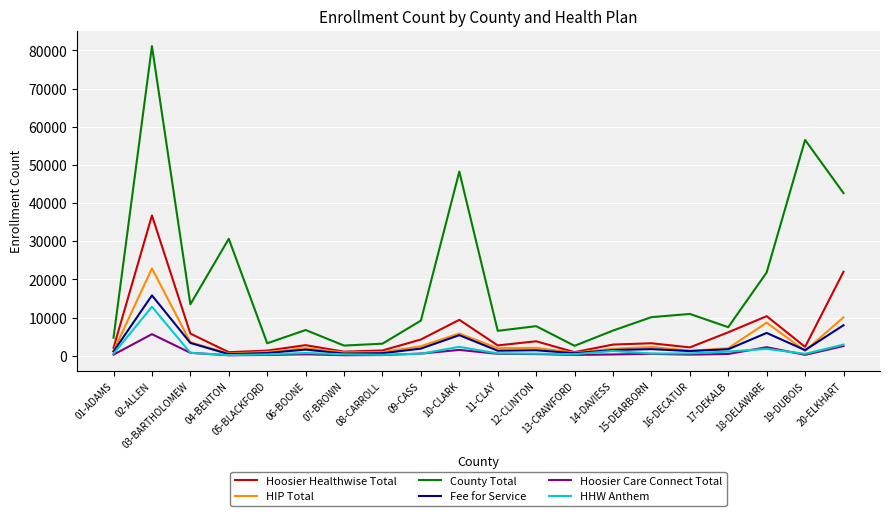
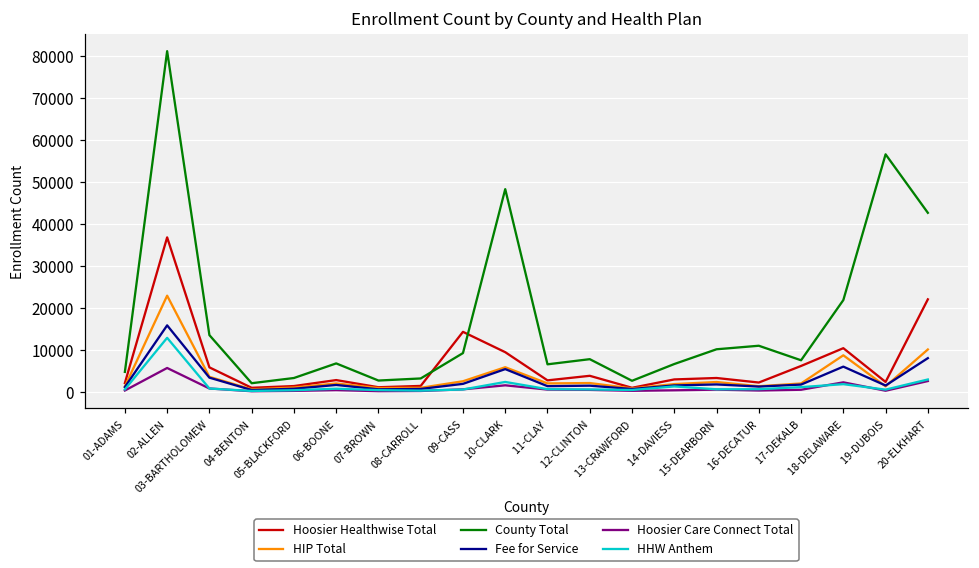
County Total, 04-BENTON: 31000 -> 2000
Hoosier Healthwise Total, 09-CASS: 4000 -> 14000
